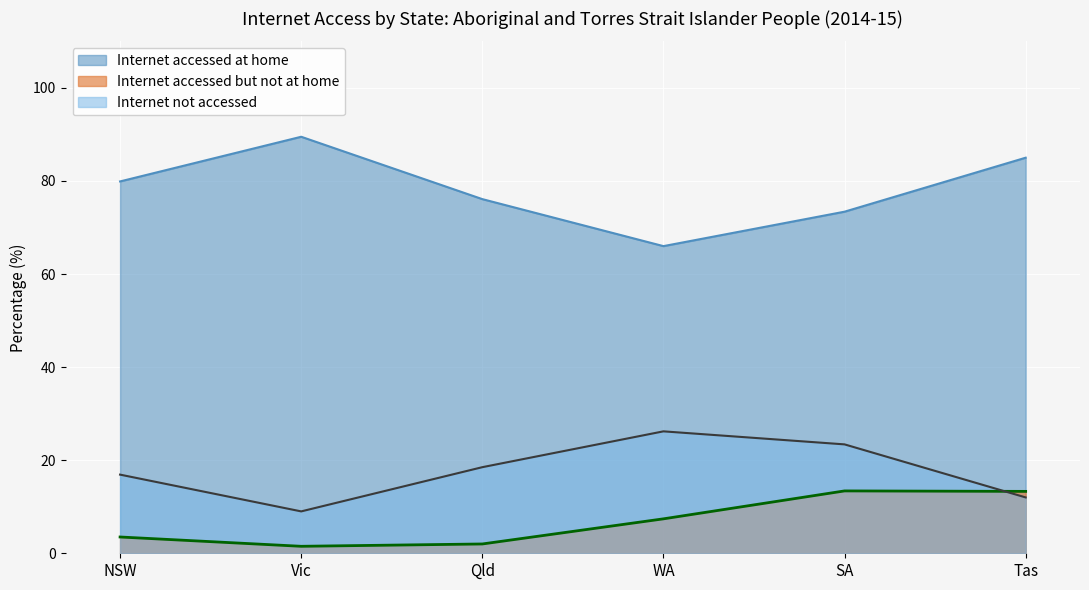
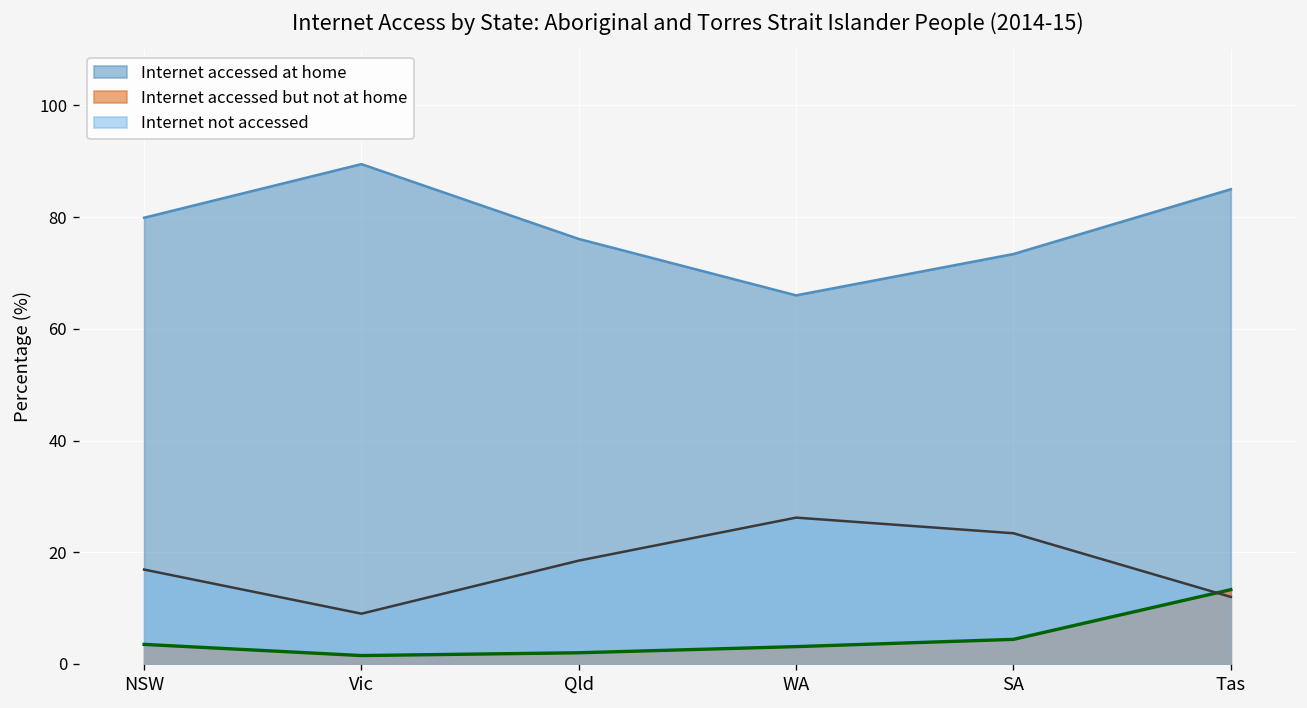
Internet accessed but not at home, WA: 7 -> 3
Internet accessed but not at home, SA: 13 -> 4
